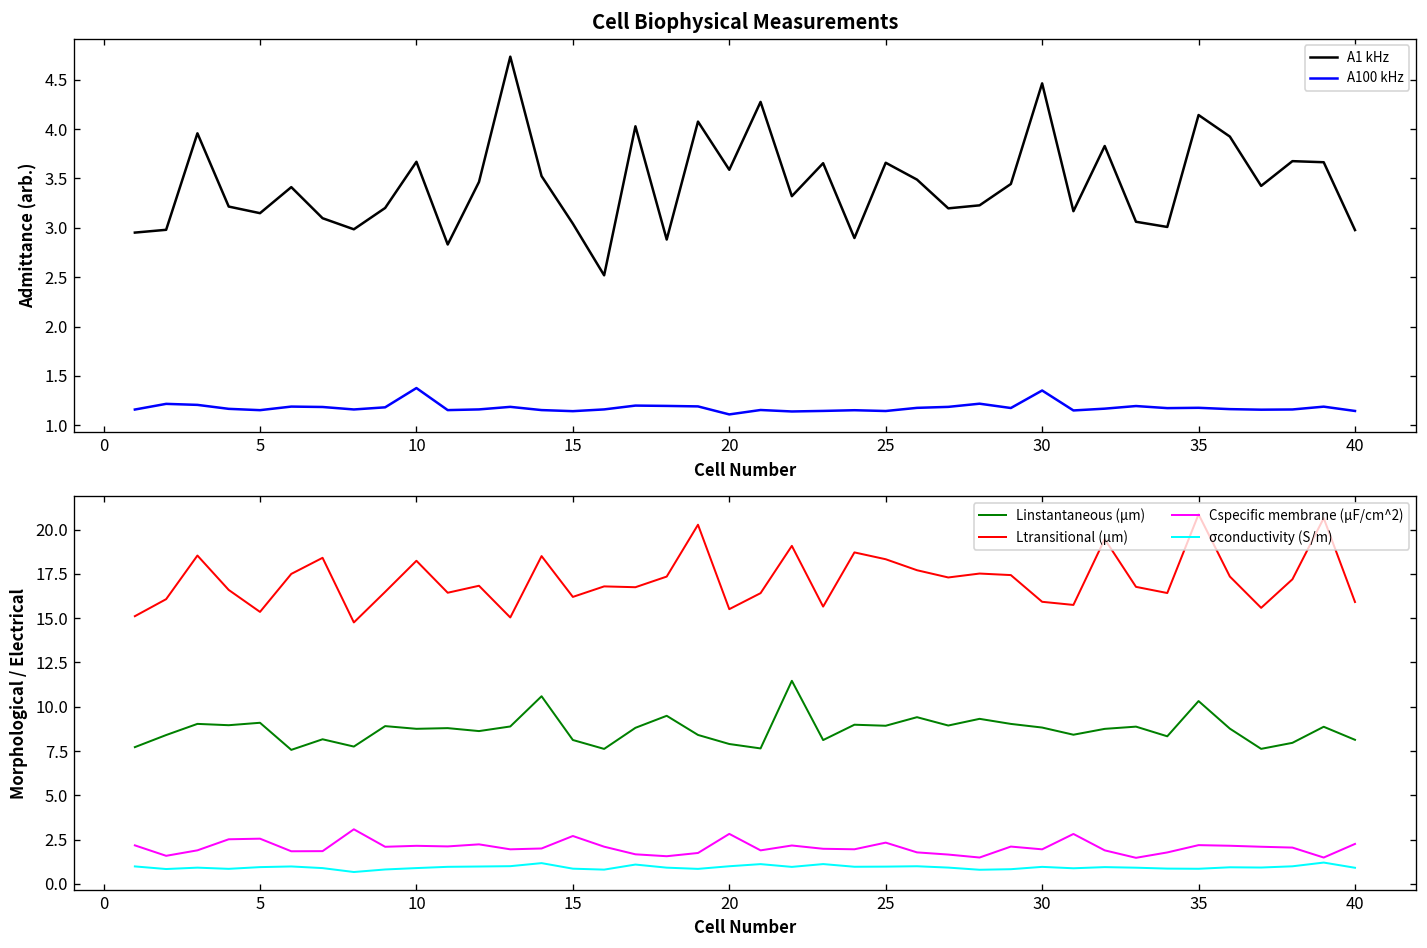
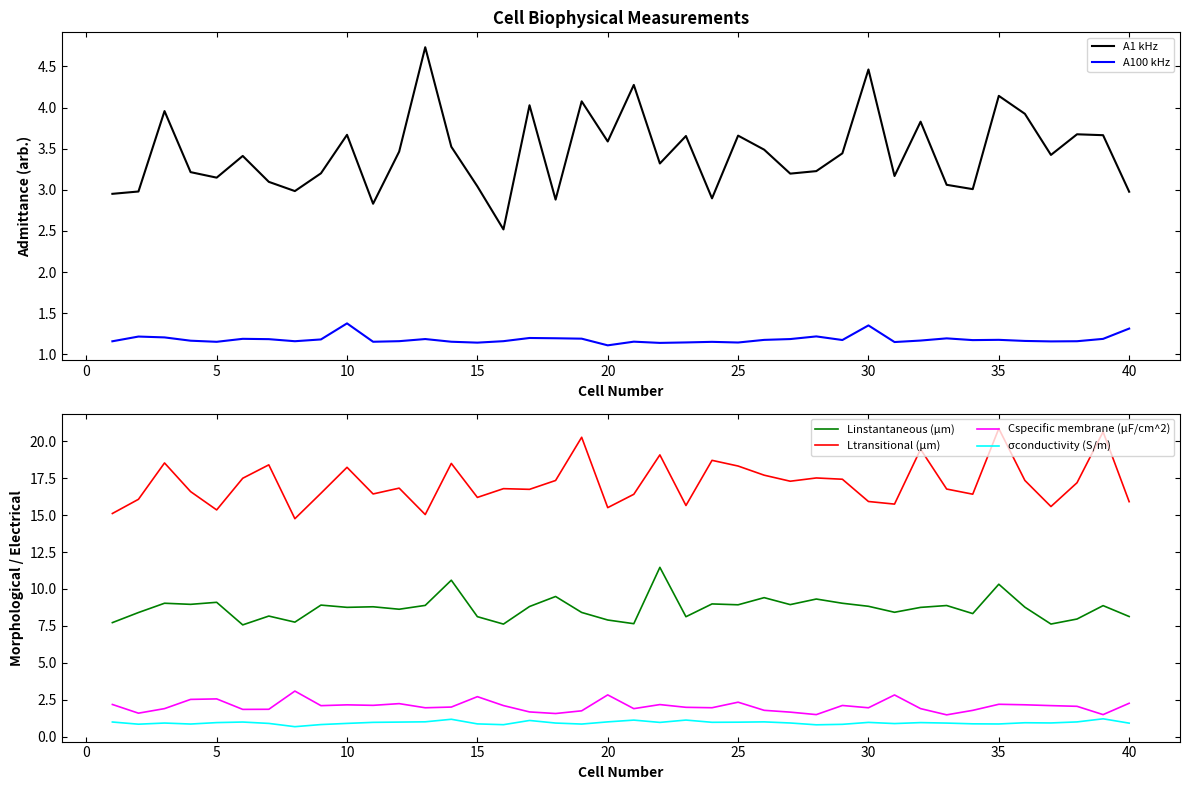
Cell Biophysical Measurements, A100 kHz, 40: 1.1 -> 1.3
